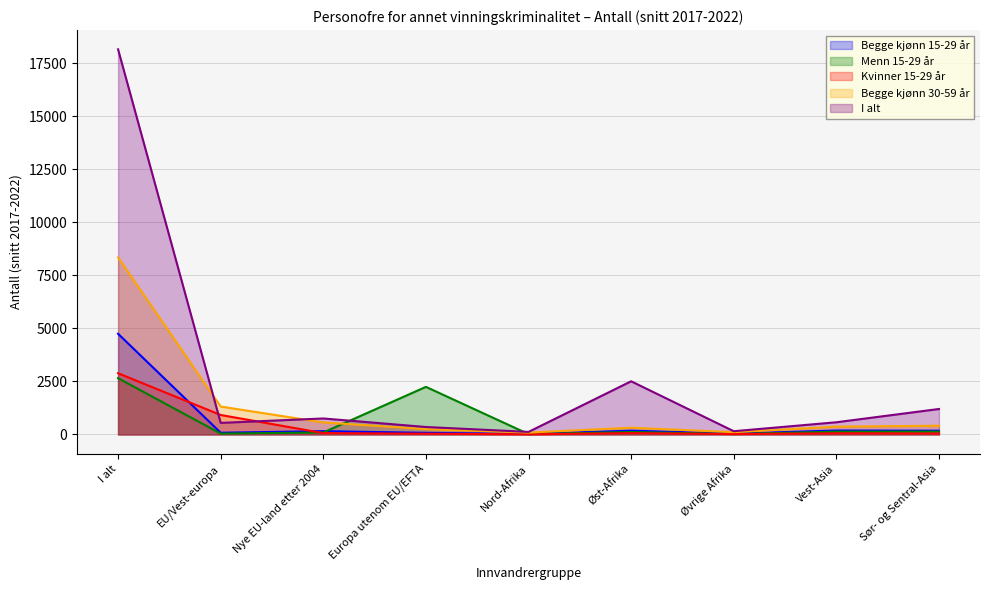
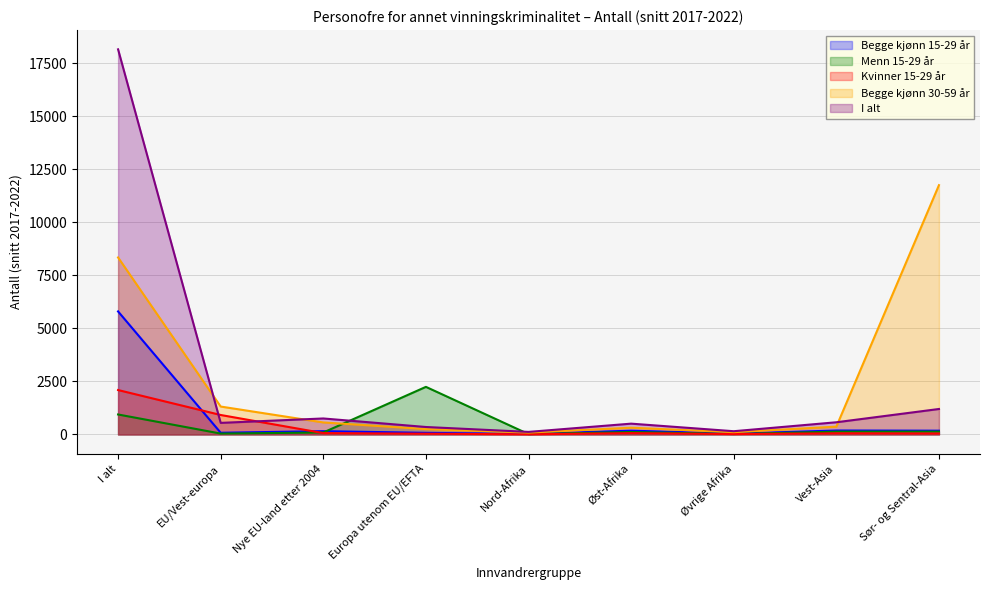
Begge kjønn 15-29 år, I alt: 4700 -> 5800
Menn 15-29 år, I alt: 2700 -> 900
Kvinner 15-29 år, I alt: 2900 -> 2100
I alt, Øst-Afrika: 2500 -> 500
Begge kjønn 30-59 år, Sør- og Sentral-Asia: 400 -> 11800
